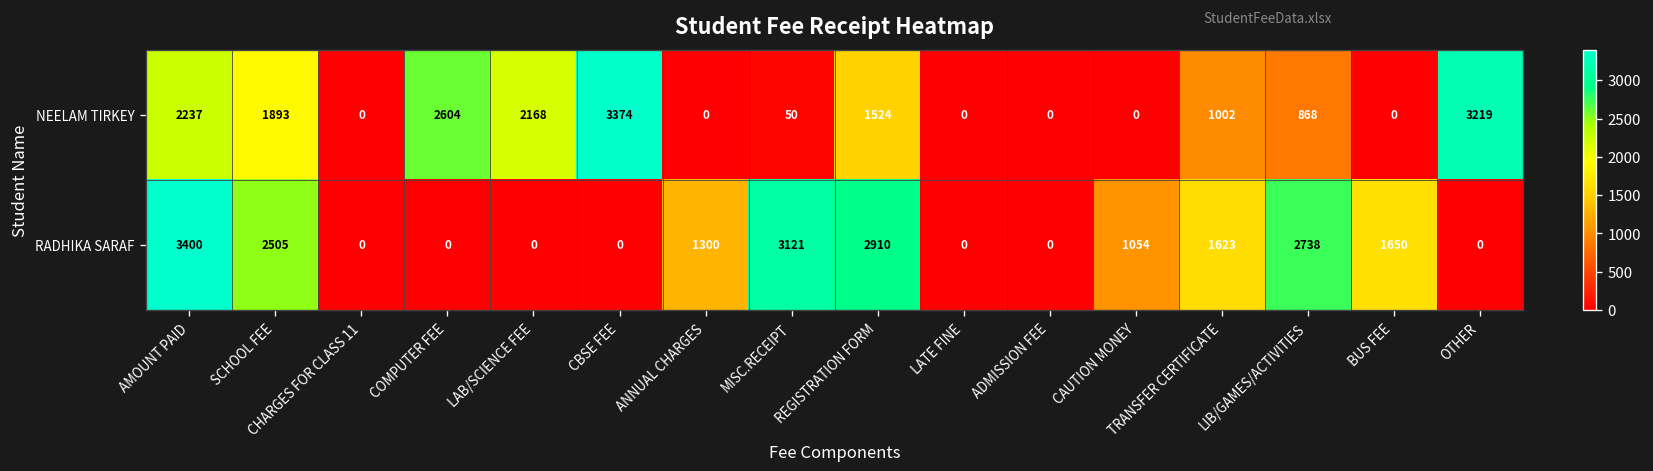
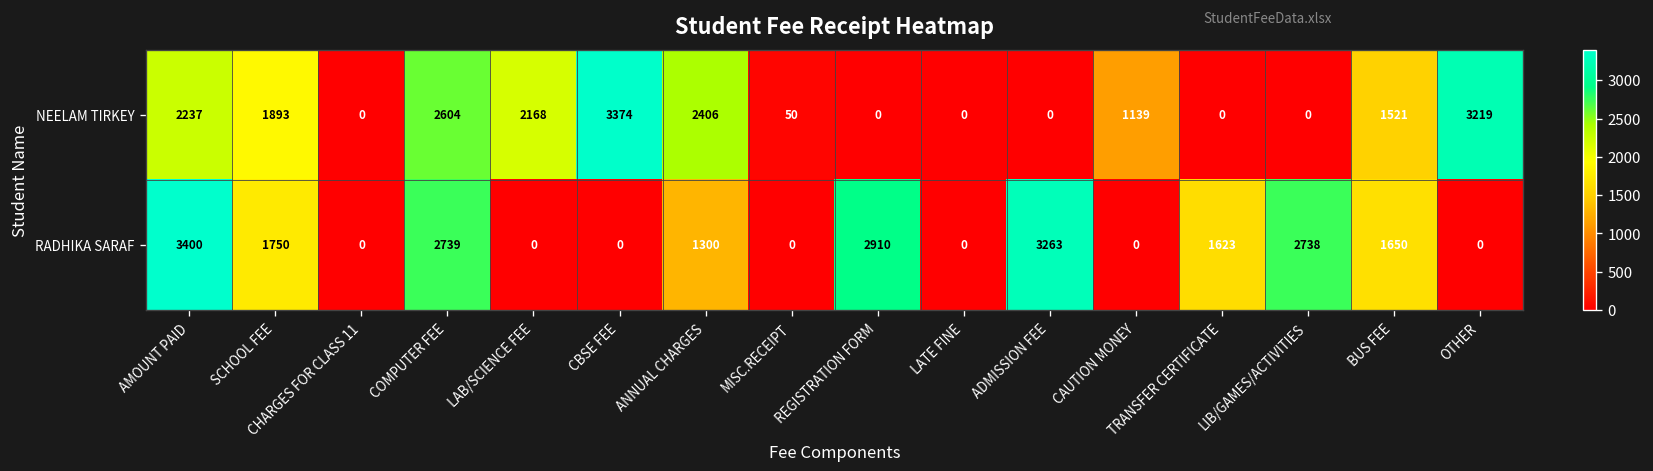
NEELAM TIRKEY, ANNUAL CHARGES: 0 -> 2406
NEELAM TIRKEY, REGISTRATION FORM: 1524 -> 0
NEELAM TIRKEY, CAUTION MONEY: 0 -> 1139
NEELAM TIRKEY, TRANSFER CERTIFICATE: 1002 -> 0
NEELAM TIRKEY, LIB/GAMES/ACTIVITIES: 868 -> 0
NEELAM TIRKEY, BUS FEE: 0 -> 1521
RADHIKA SARAF, SCHOOL FEE: 2505 -> 1750
RADHIKA SARAF, COMPUTER FEE: 0 -> 2739
RADHIKA SARAF, MISC.RECEIPT: 3121 -> 0
RADHIKA SARAF, ADMISSION FEE: 0 -> 3263
RADHIKA SARAF, CAUTION MONEY: 1054 -> 0
